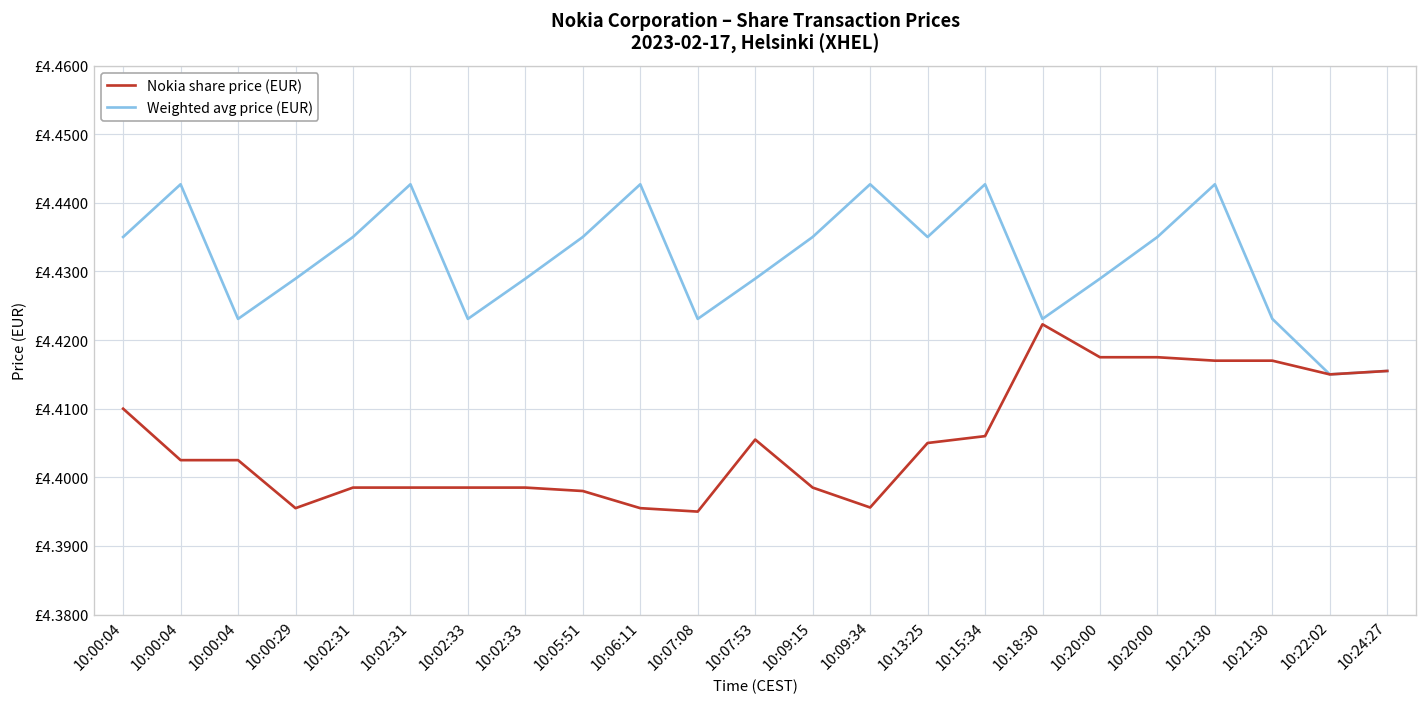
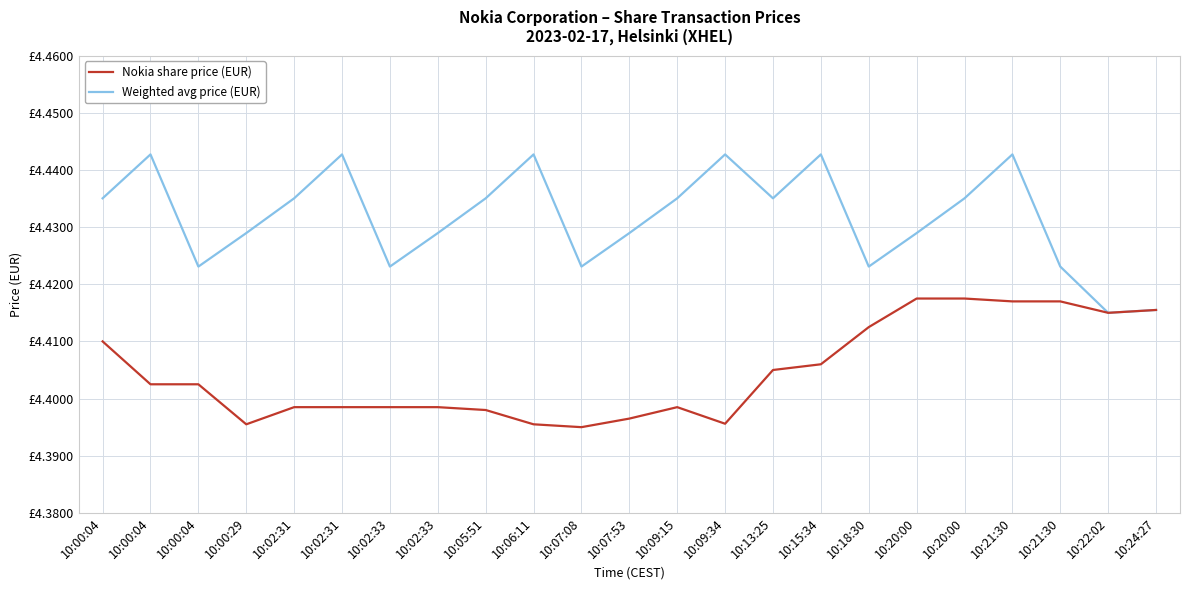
Nokia share price (EUR), 10:07:53: £4.406 -> £4.397
Nokia share price (EUR), 10:18:30: £4.422 -> £4.413
